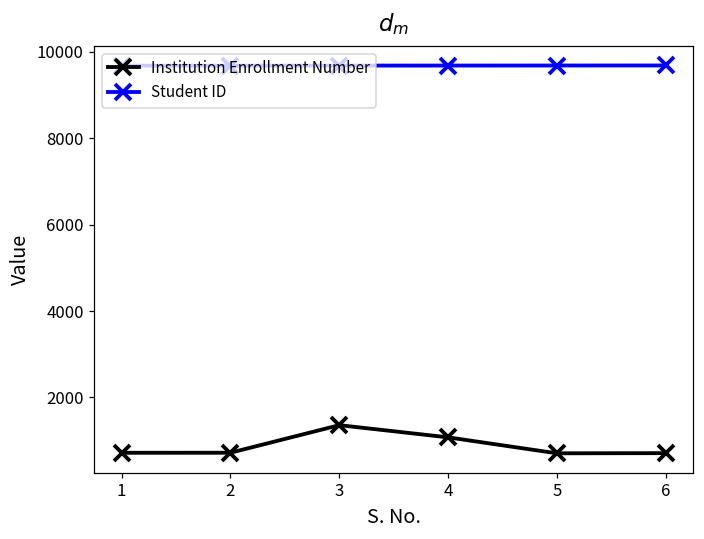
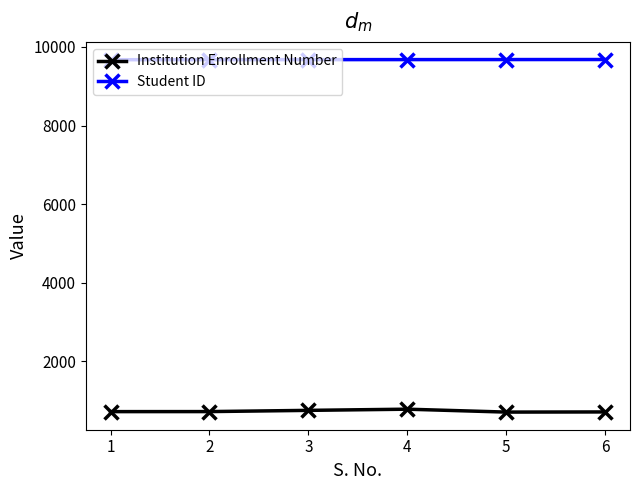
Institution Enrollment Number, 3: 1400 -> 800
Institution Enrollment Number, 4: 1100 -> 800
